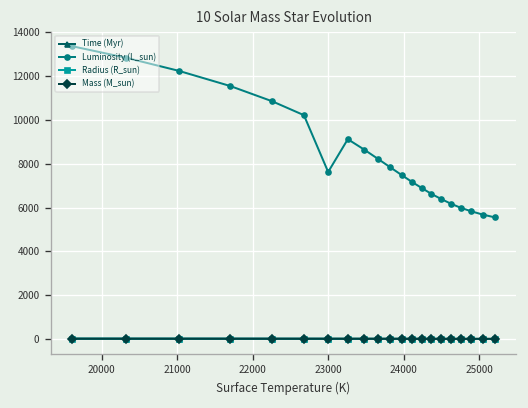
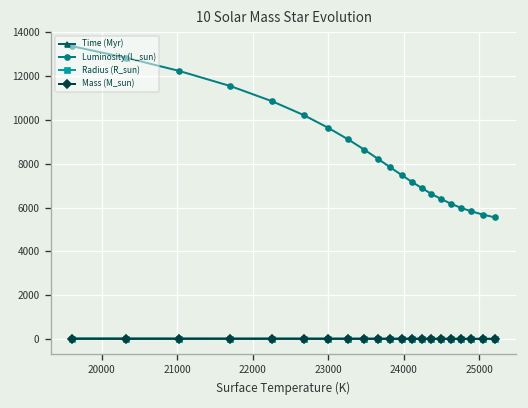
Luminosity (L_sun), 23000: 7600 -> 9600
